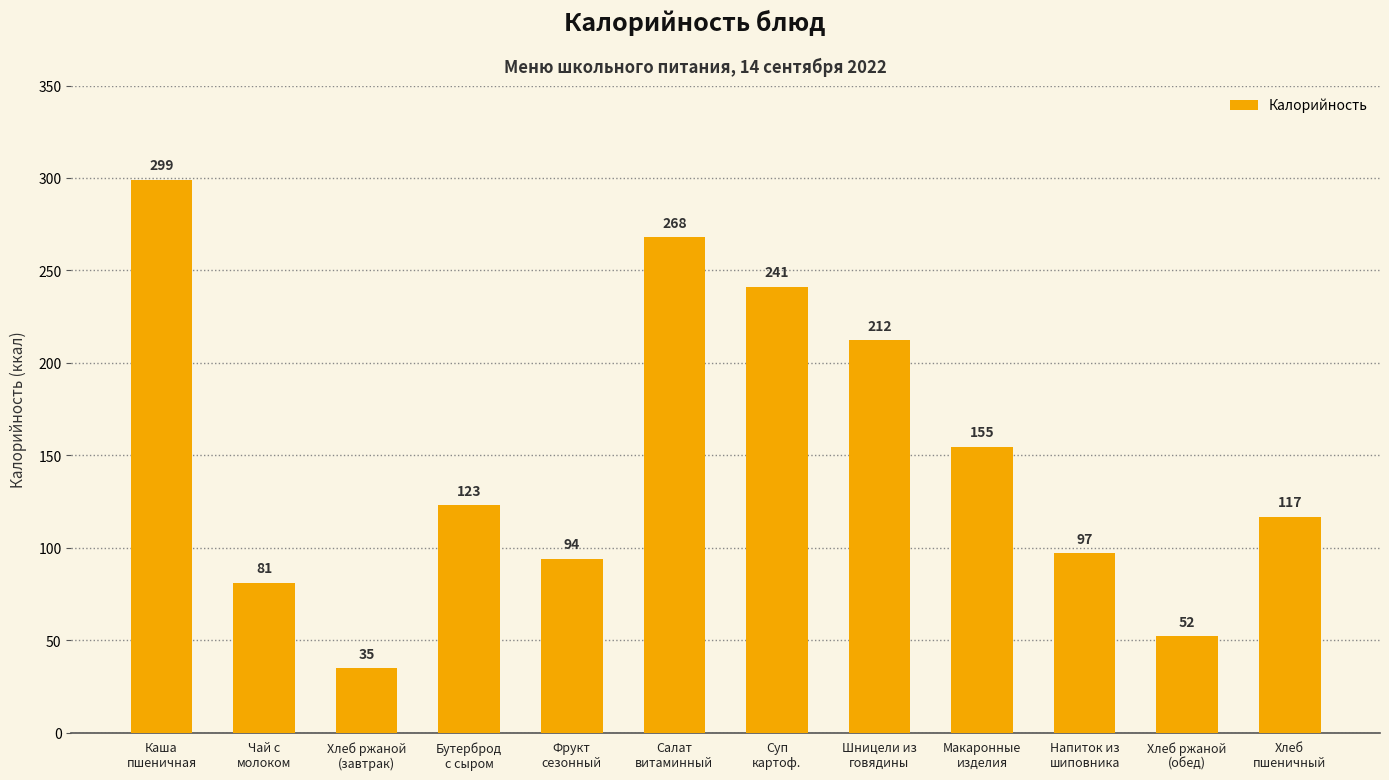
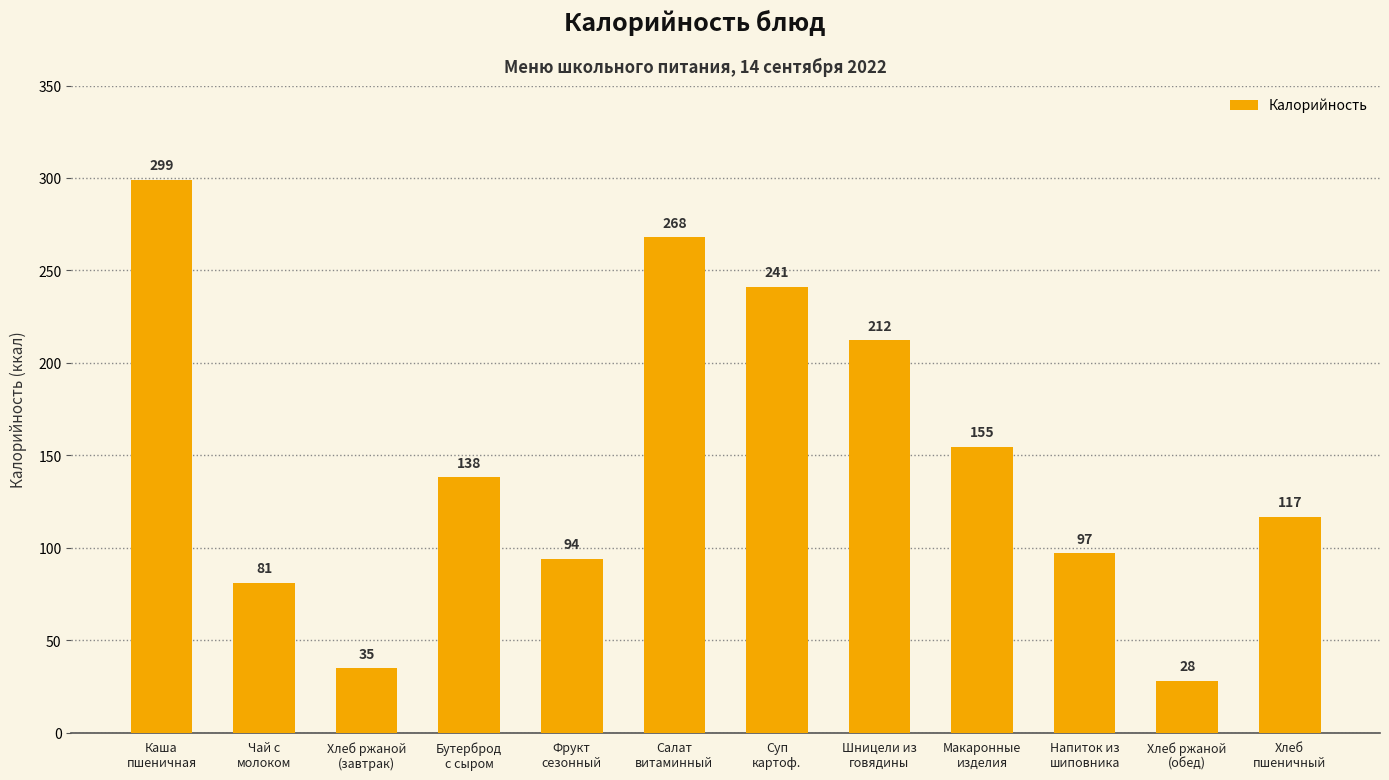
Бутерброд с сыром: 123 -> 138
Хлеб ржаной (обед): 52 -> 28
